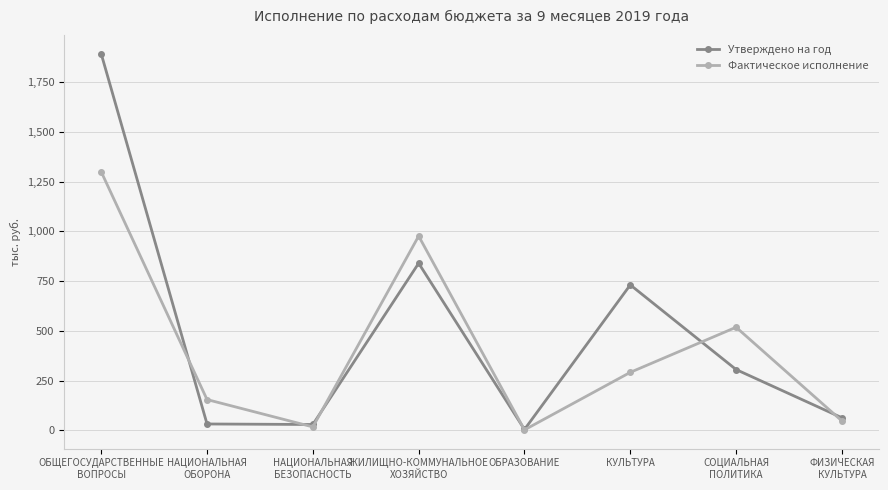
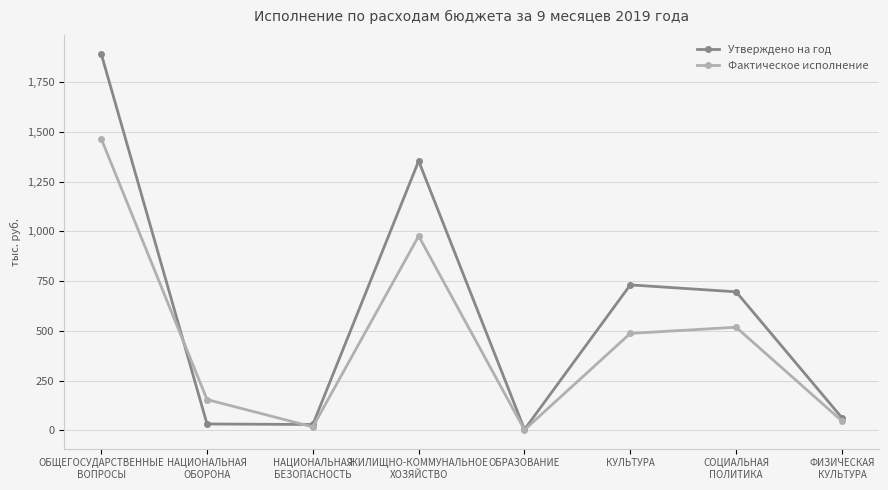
Фактическое исполнение, ОБЩЕГОСУДАРСТВЕННЫЕ ВОПРОСЫ: 1,300 -> 1,470
Утверждено на год, ЖИЛИЩНО-КОММУНАЛЬНОЕ ХОЗЯЙСТВО: 840 -> 1,350
Фактическое исполнение, КУЛЬТУРА: 290 -> 490
Утверждено на год, СОЦИАЛЬНАЯ ПОЛИТИКА: 310 -> 700
